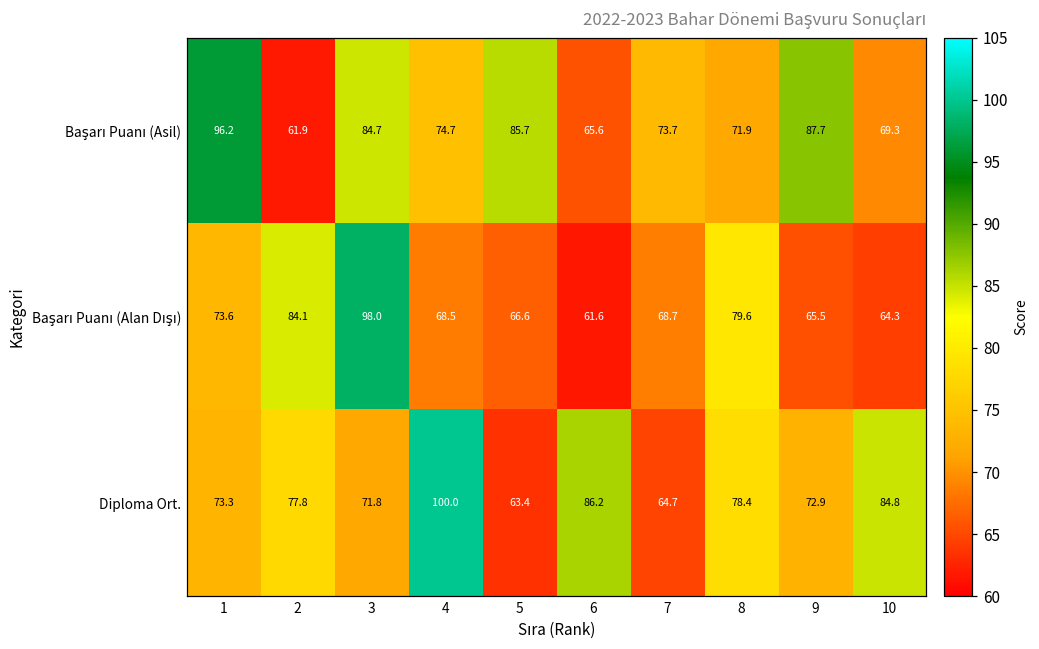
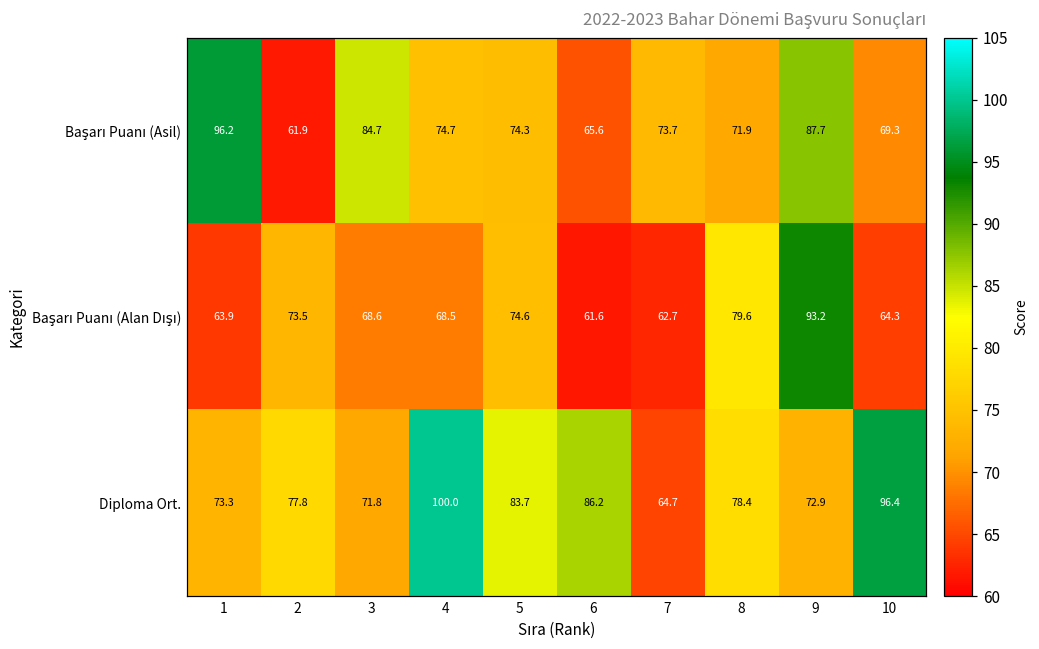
Başarı Puanı (Asil), 5: 85.7 -> 74.3
Başarı Puanı (Alan Dışı), 1: 73.6 -> 63.9
Başarı Puanı (Alan Dışı), 2: 84.1 -> 73.5
Başarı Puanı (Alan Dışı), 3: 98.0 -> 68.6
Başarı Puanı (Alan Dışı), 5: 66.6 -> 74.6
Başarı Puanı (Alan Dışı), 7: 68.7 -> 62.7
Başarı Puanı (Alan Dışı), 9: 65.5 -> 93.2
Diploma Ort., 5: 63.4 -> 83.7
Diploma Ort., 10: 84.8 -> 96.4
